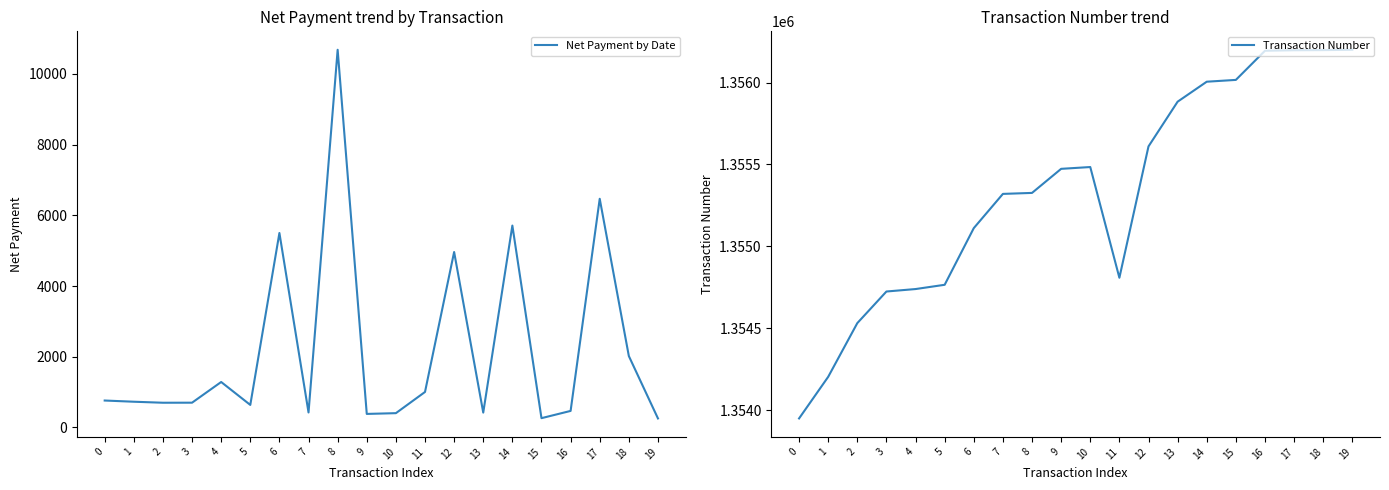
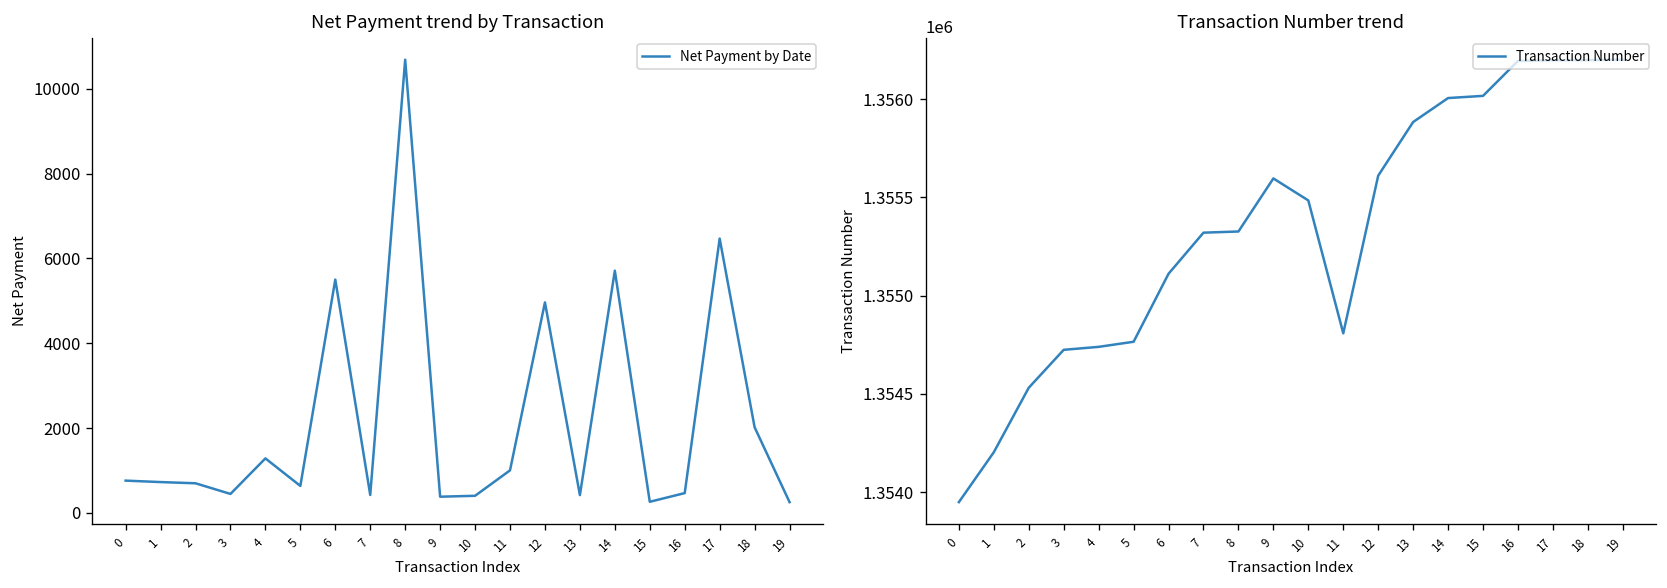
Net Payment trend by Transaction, 3: 700 -> 400
Transaction Number trend, 9: 1355470 -> 1355600
